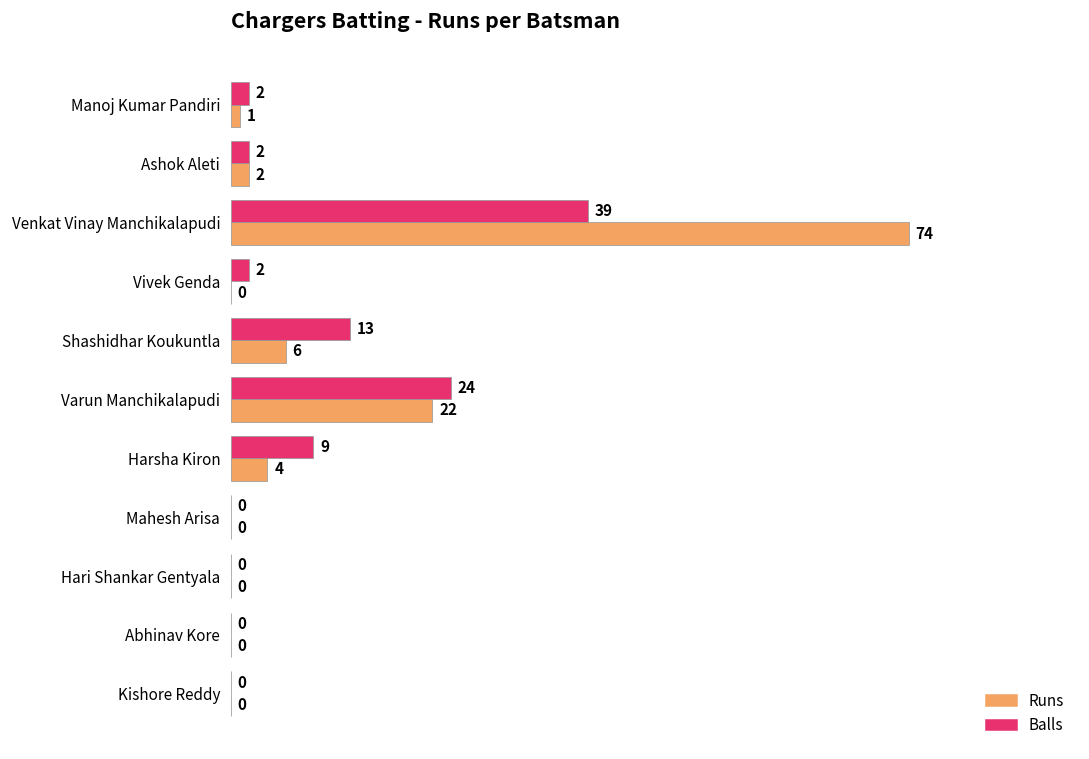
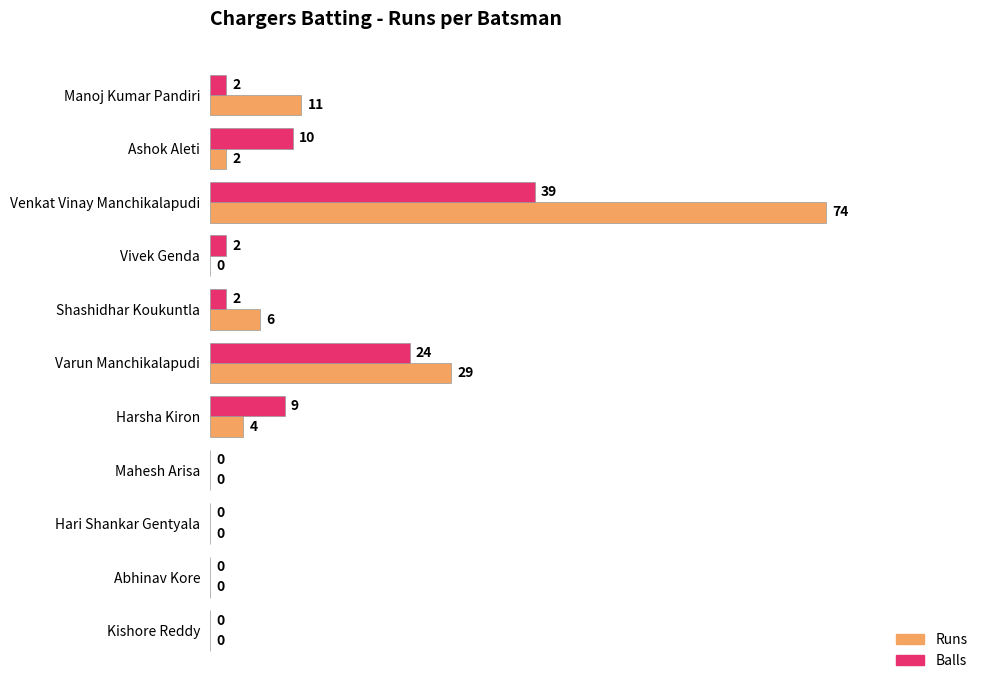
Runs, Manoj Kumar Pandiri: 1 -> 11
Balls, Ashok Aleti: 2 -> 10
Balls, Shashidhar Koukuntla: 13 -> 2
Runs, Varun Manchikalapudi: 22 -> 29
